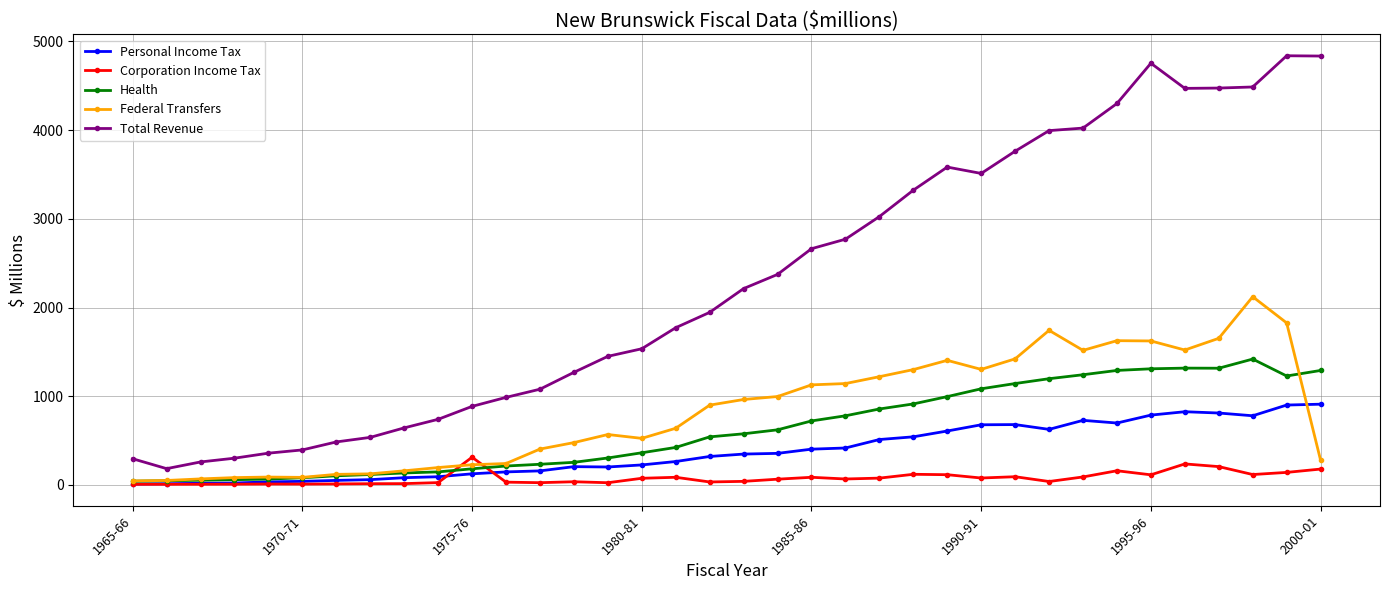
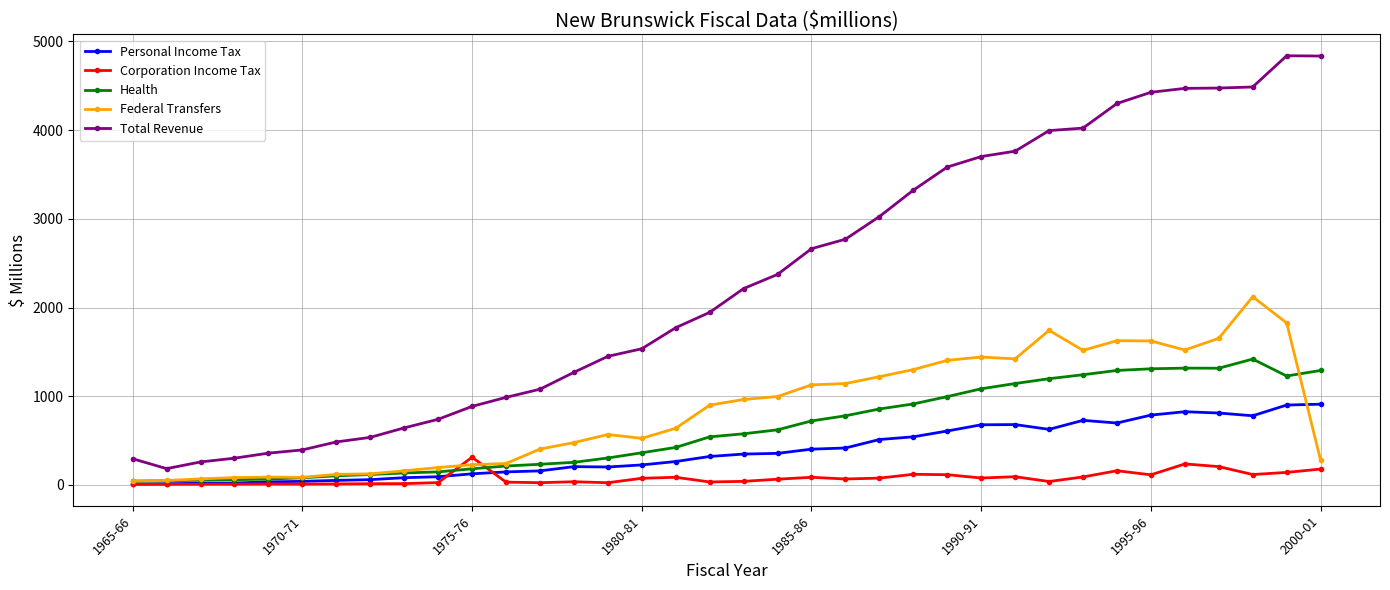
Federal Transfers, 1990-91: 1300 -> 1400
Total Revenue, 1990-91: 3500 -> 3700
Total Revenue, 1995-96: 4800 -> 4400
